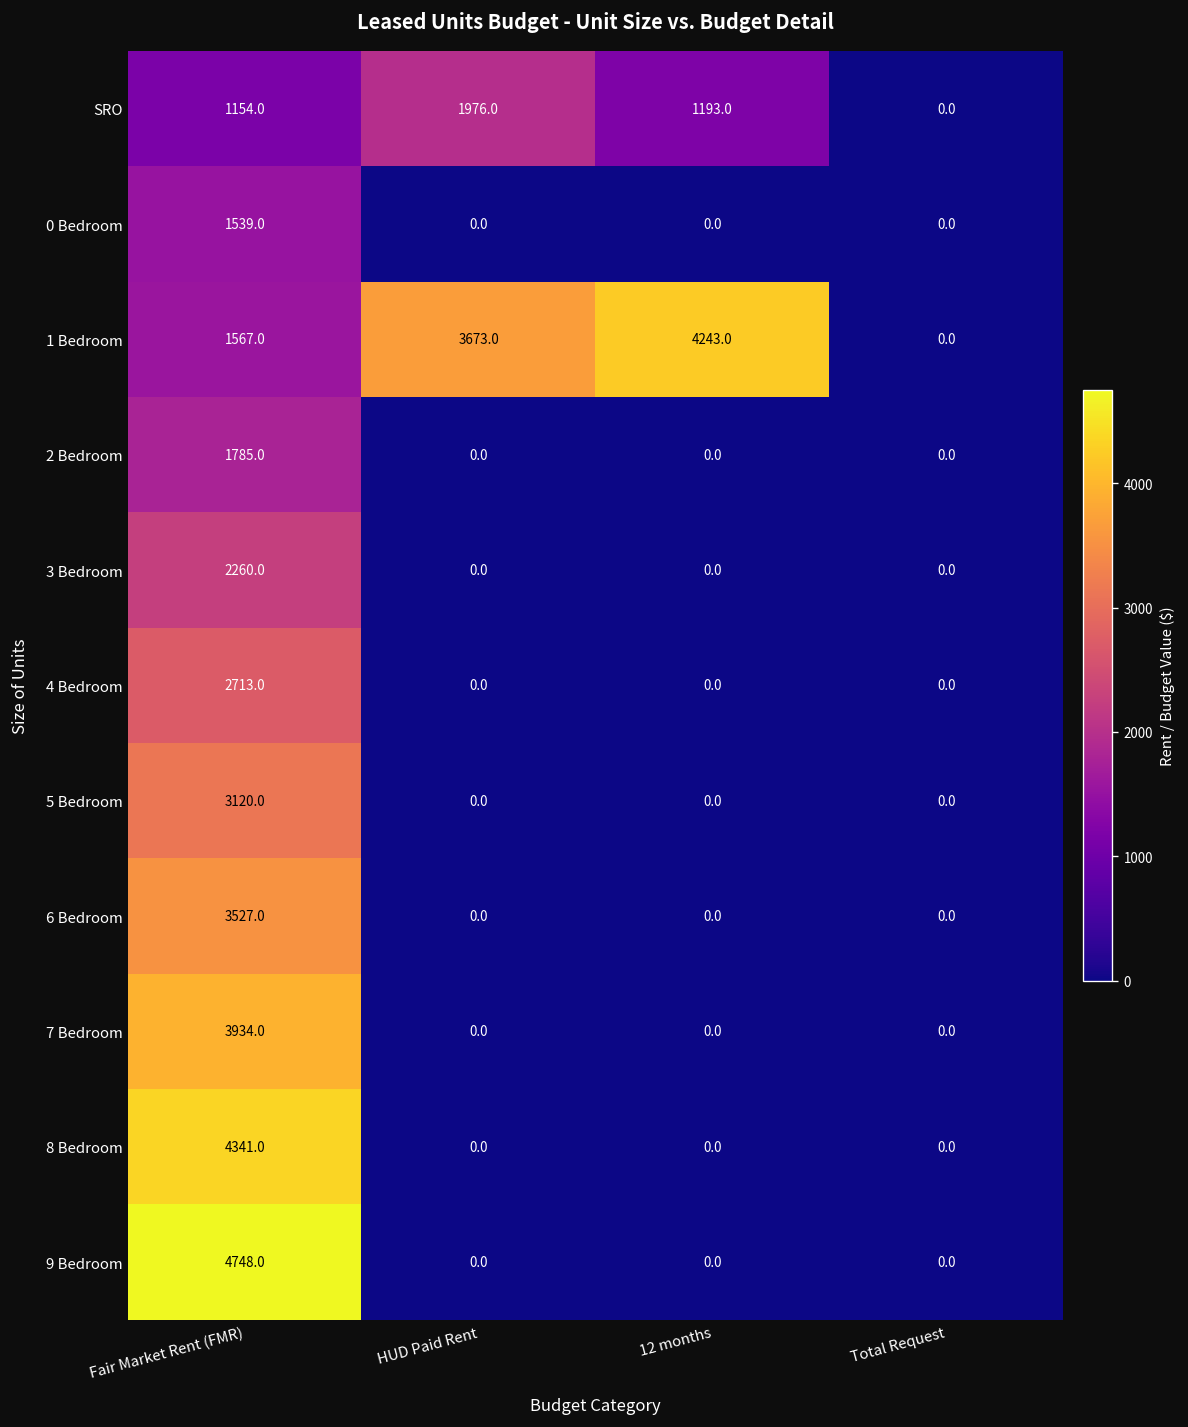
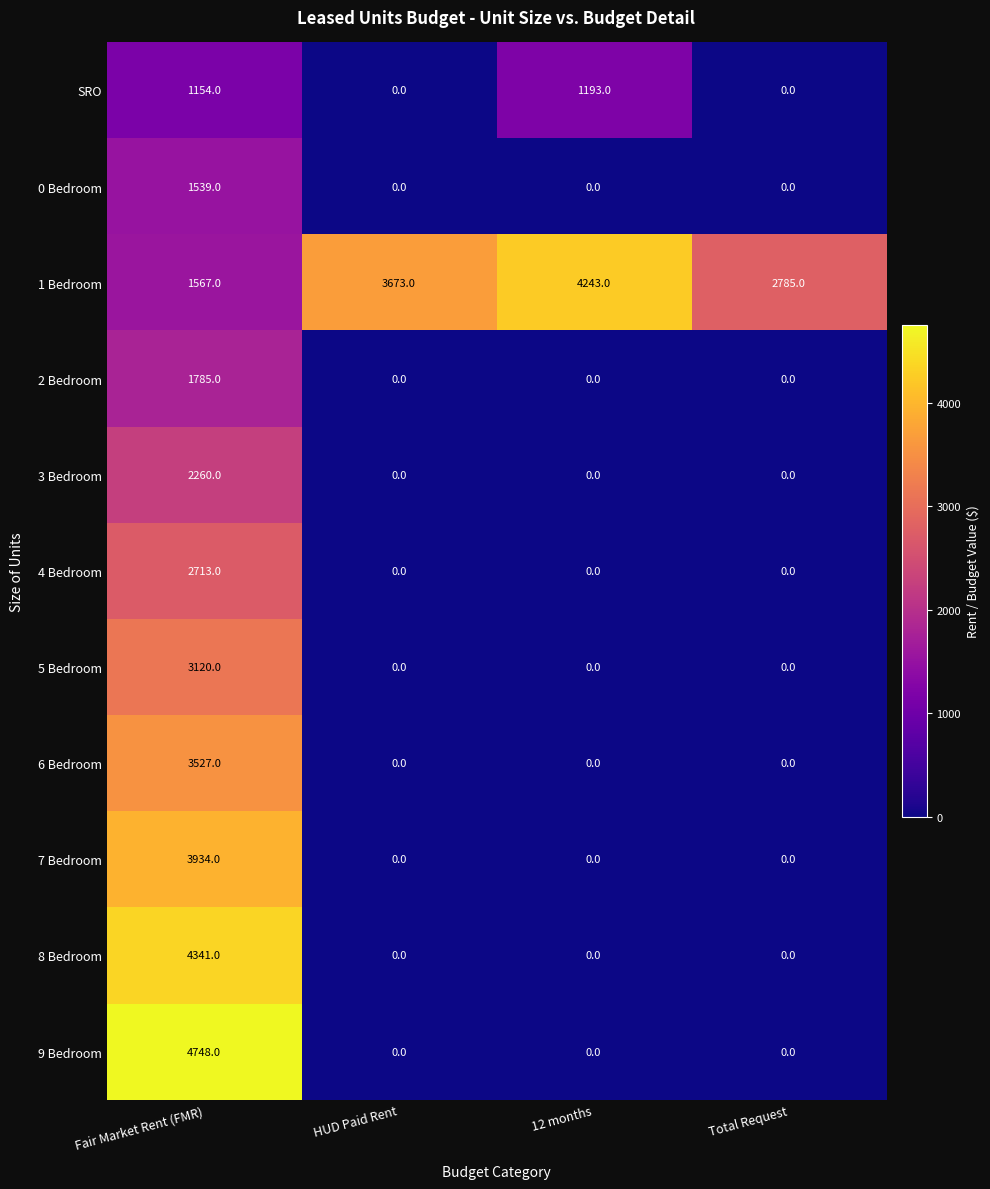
SRO, HUD Paid Rent: 1976.0 -> 0.0
1 Bedroom, Total Request: 0.0 -> 2785.0
